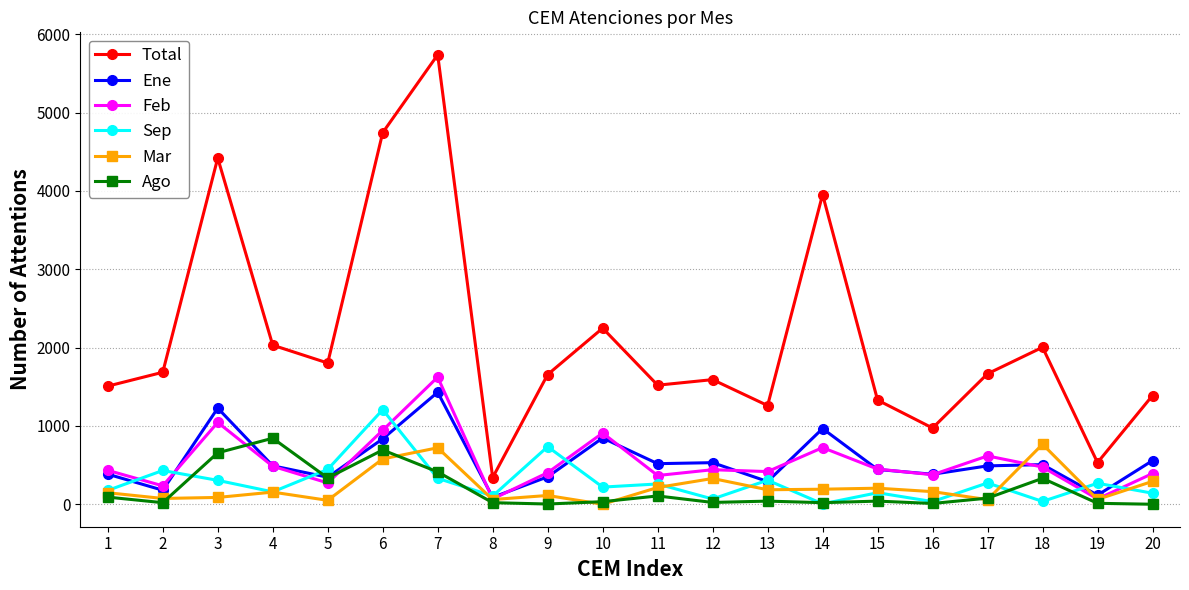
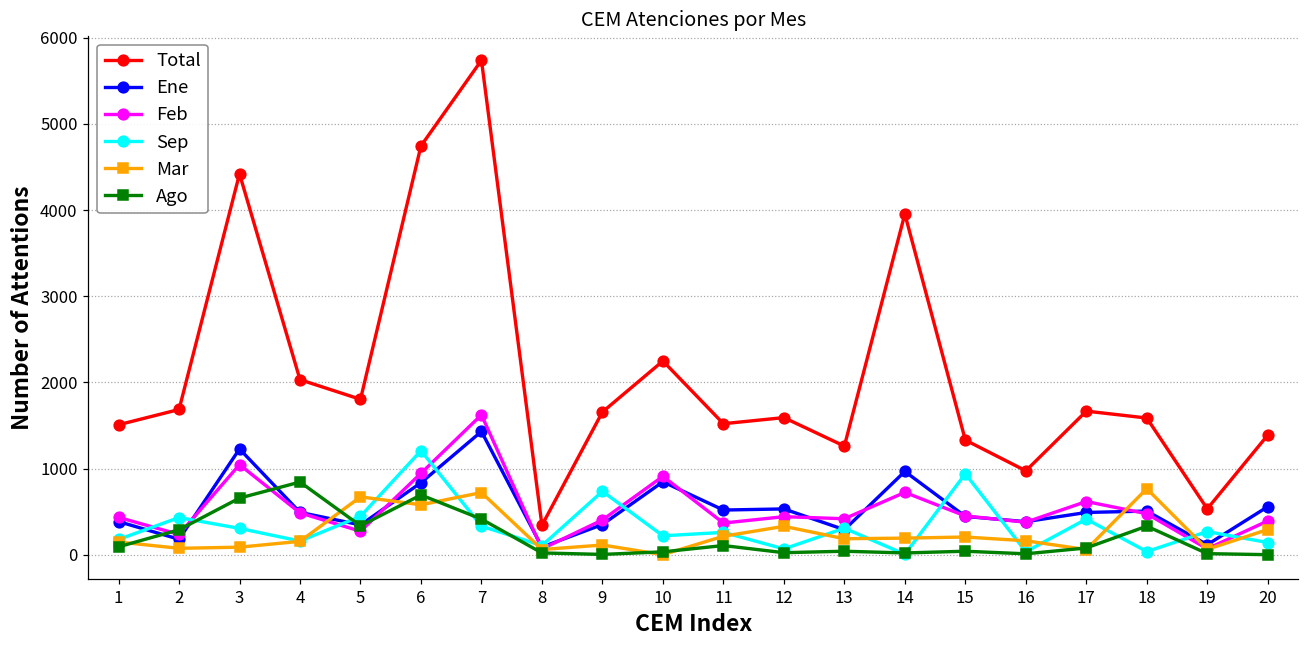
Ago, 2: 0 -> 300
Mar, 5: 100 -> 700
Sep, 15: 100 -> 900
Sep, 17: 300 -> 400
Total, 18: 2000 -> 1600
